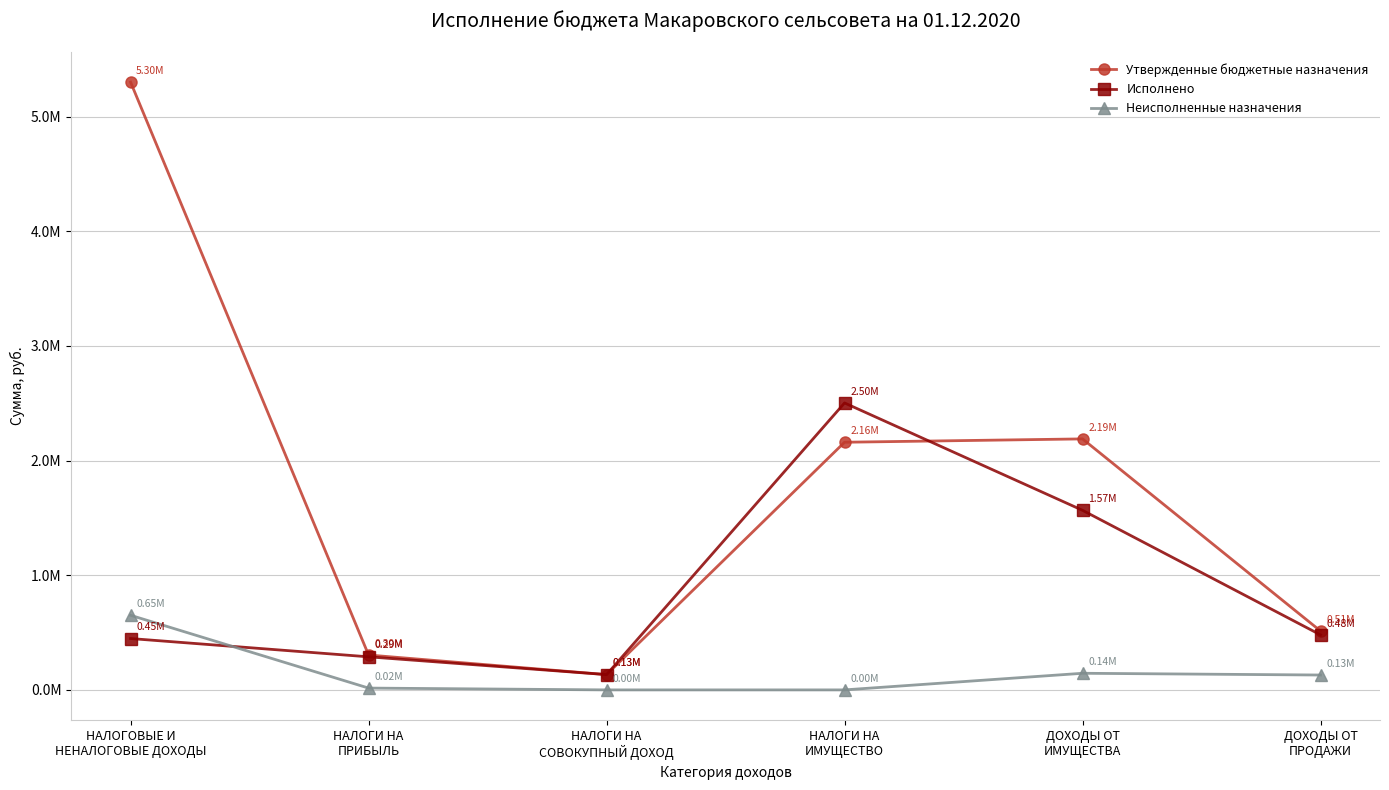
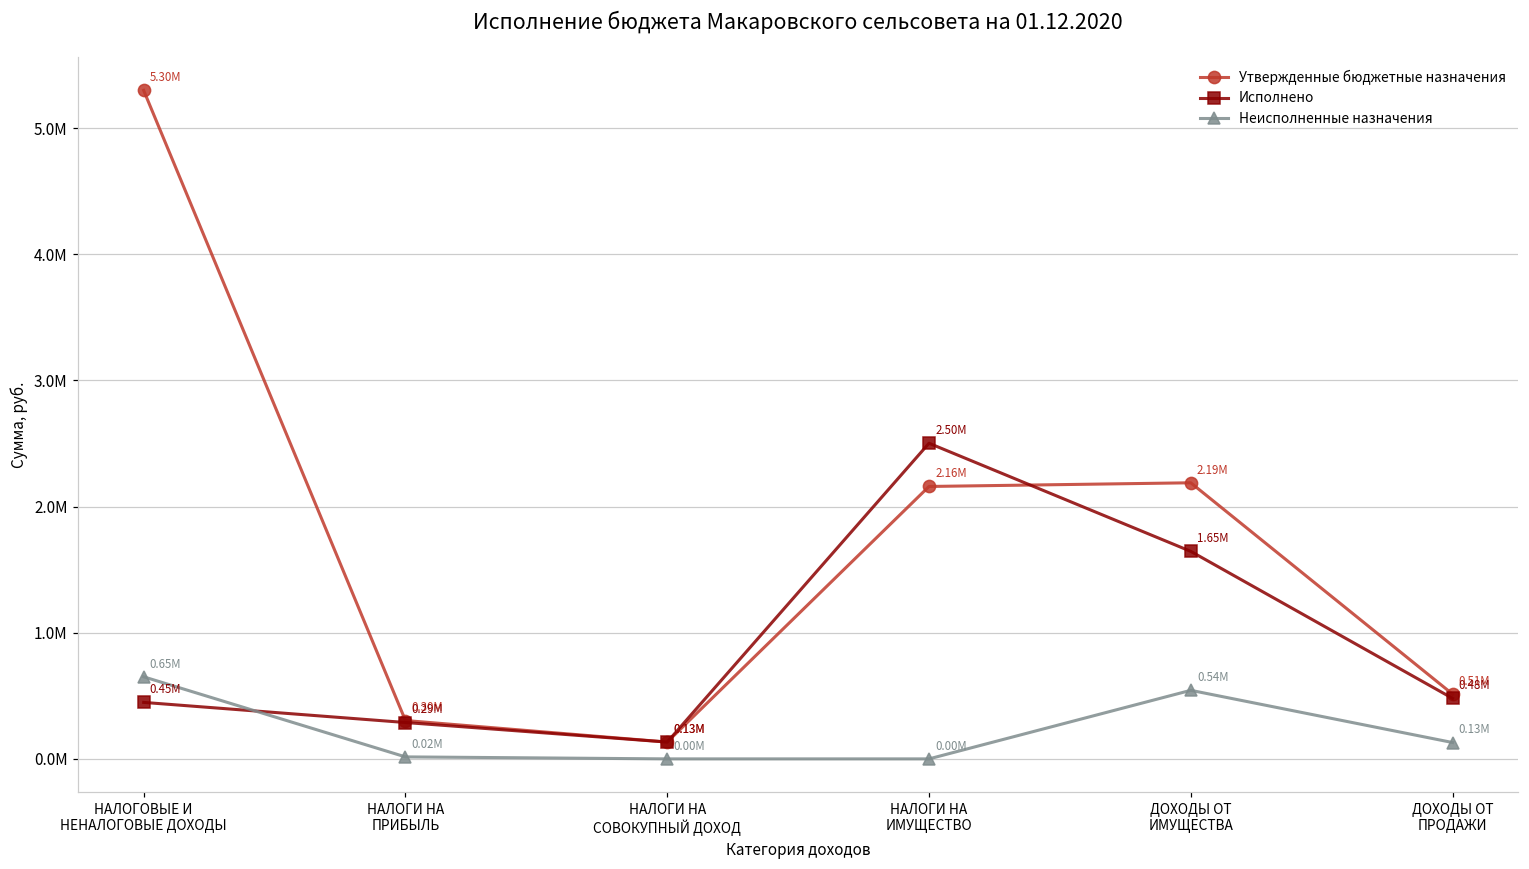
Исполнено, ДОХОДЫ ОТ ИМУЩЕСТВА: 1.57M -> 1.65M
Неисполненные назначения, ДОХОДЫ ОТ ИМУЩЕСТВА: 0.14M -> 0.54M
